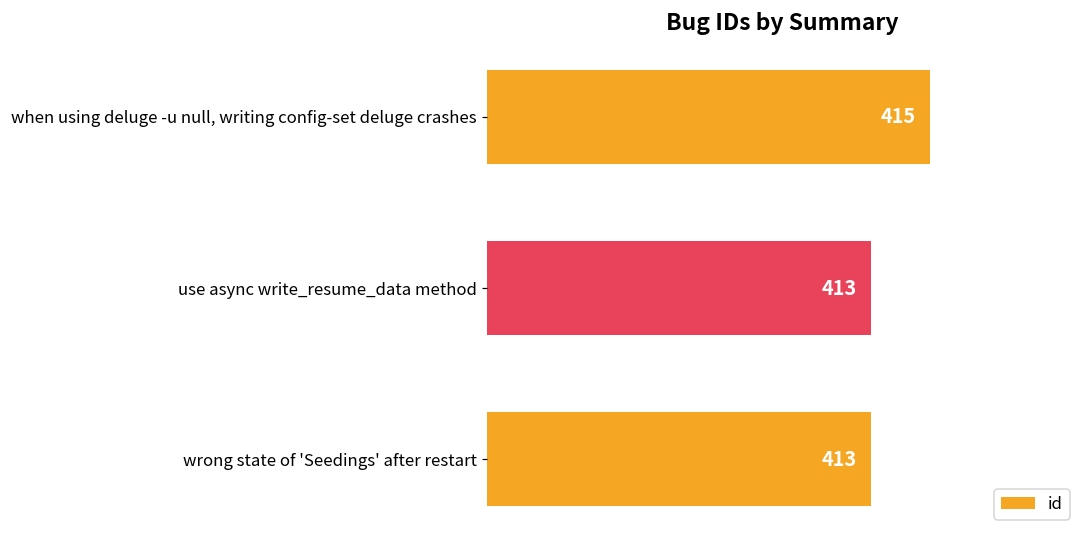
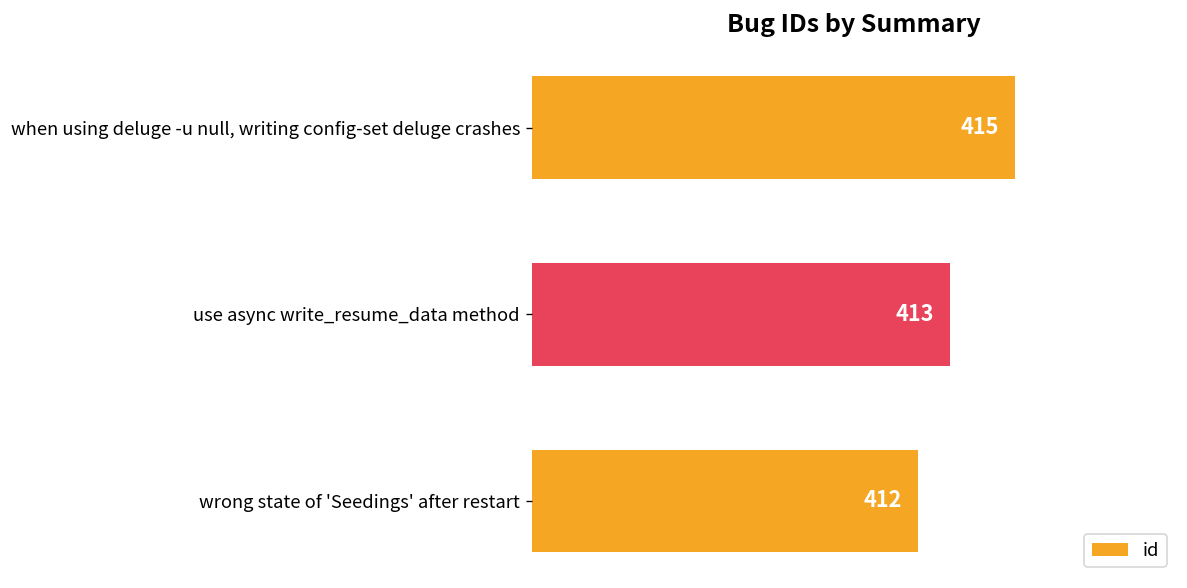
wrong state of 'Seedings' after restart: 413 -> 412
